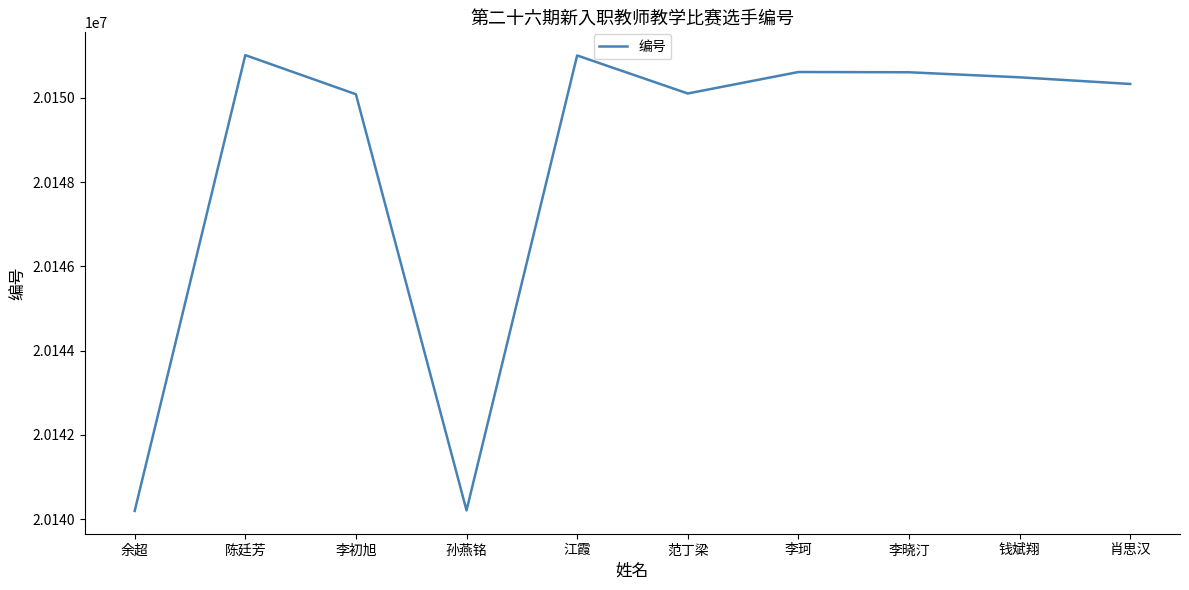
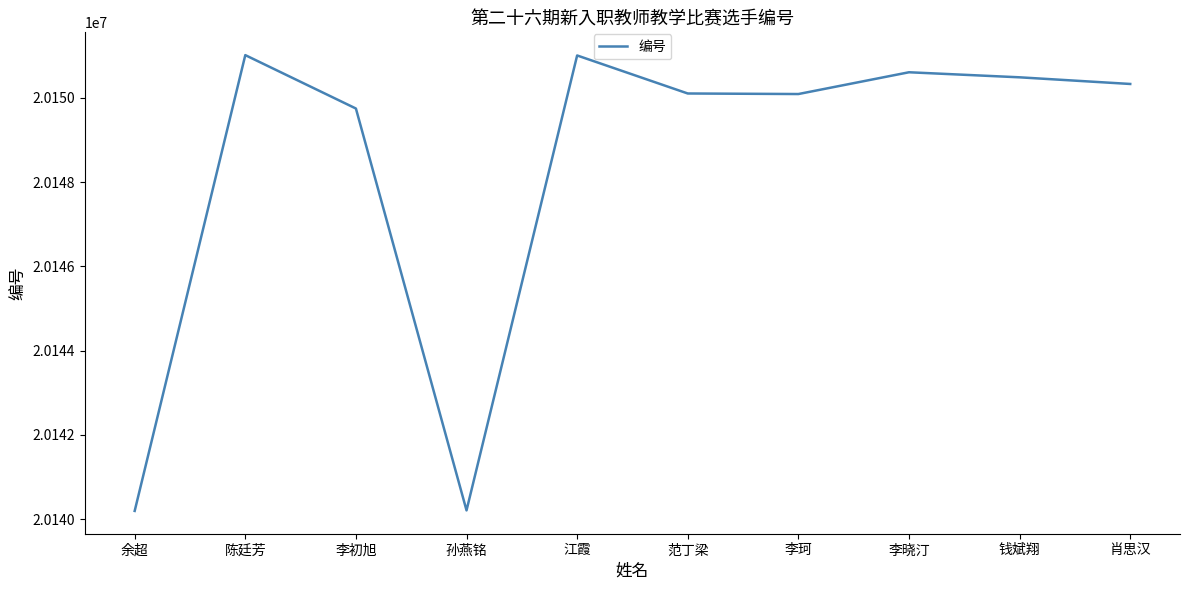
李初旭: 20150100 -> 20149700
李珂: 20150600 -> 20150100
